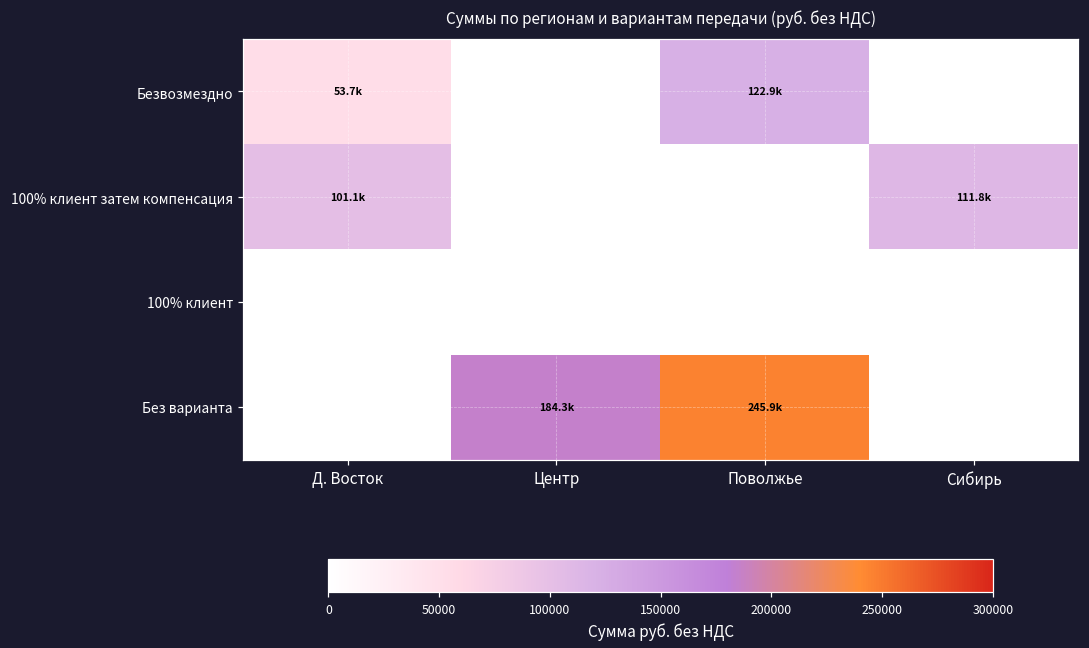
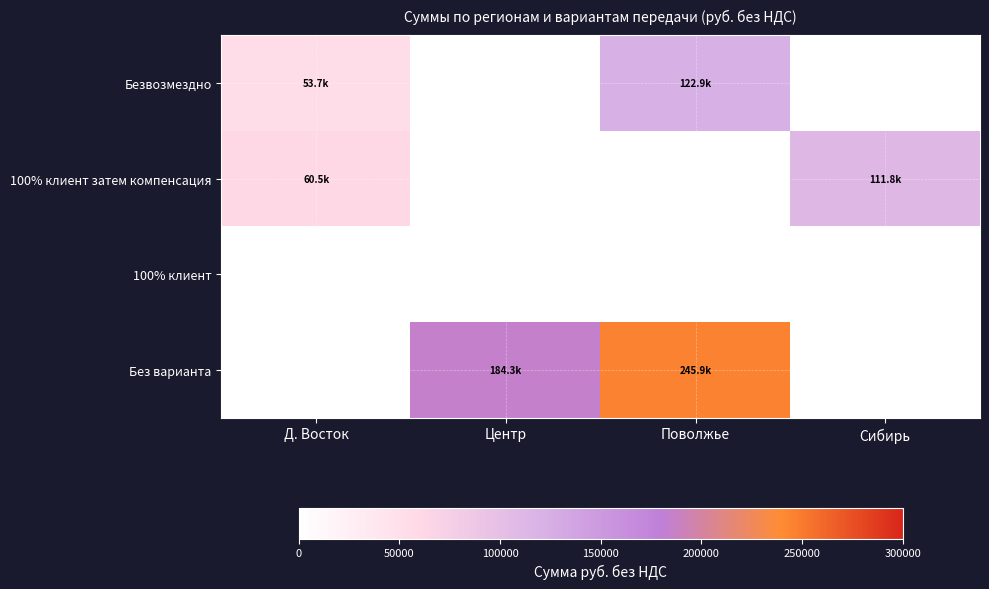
100% клиент затем компенсация, Д. Восток: 101.1k -> 60.5k
